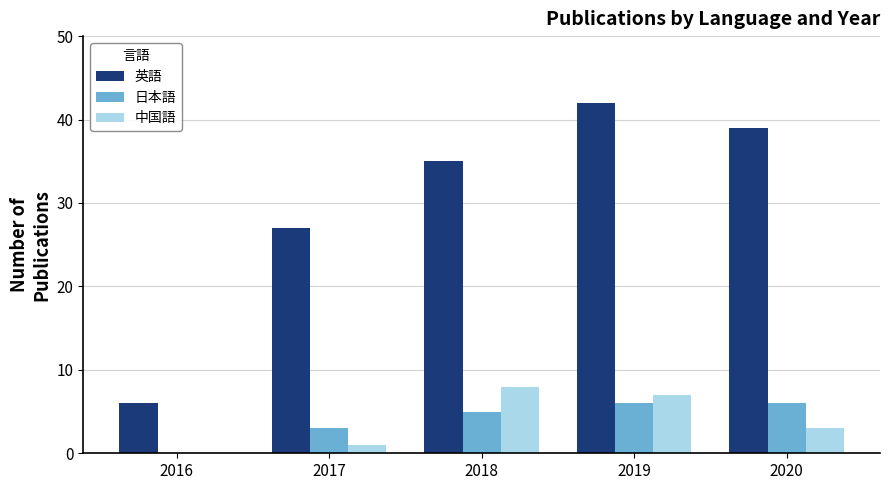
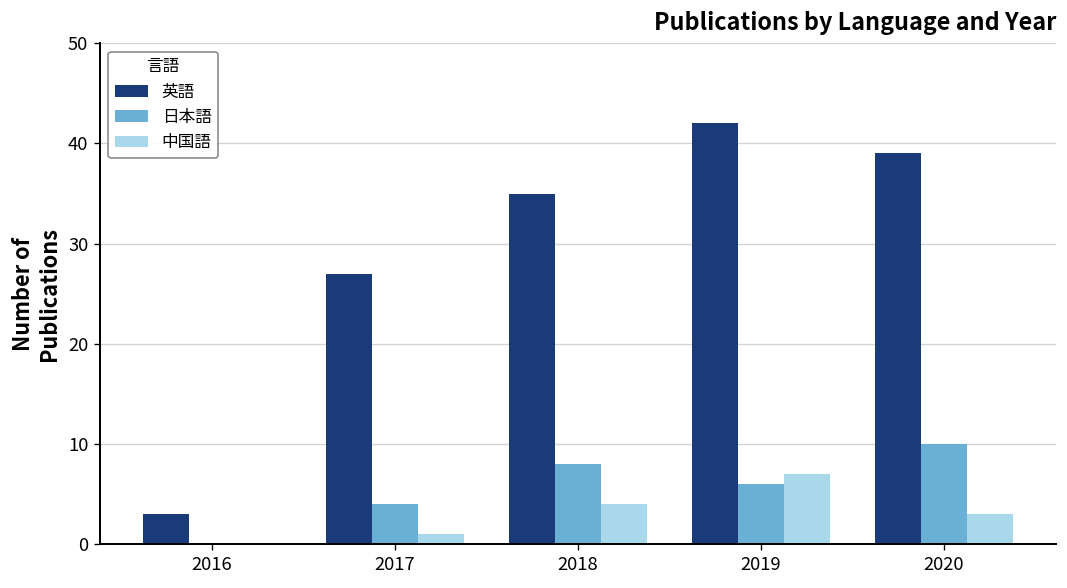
英語, 2016: 6 -> 3
日本語, 2017: 3 -> 4
日本語, 2018: 5 -> 8
中国語, 2018: 8 -> 4
日本語, 2020: 6 -> 10
